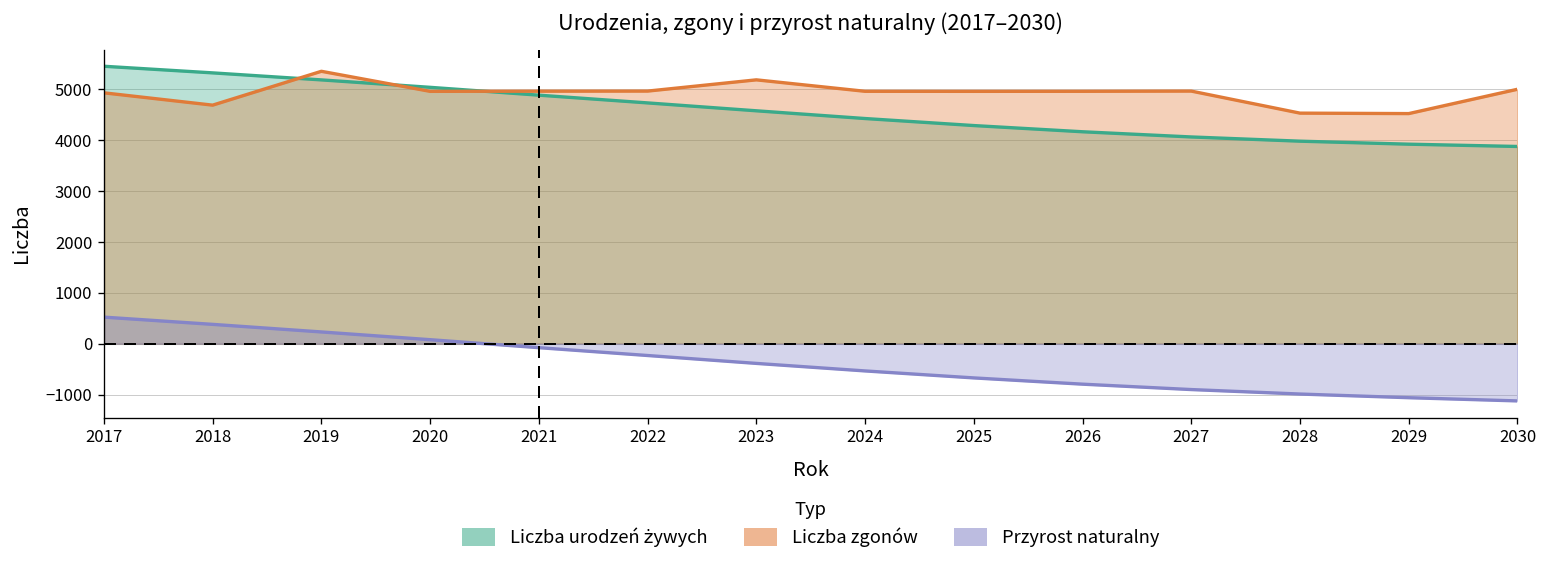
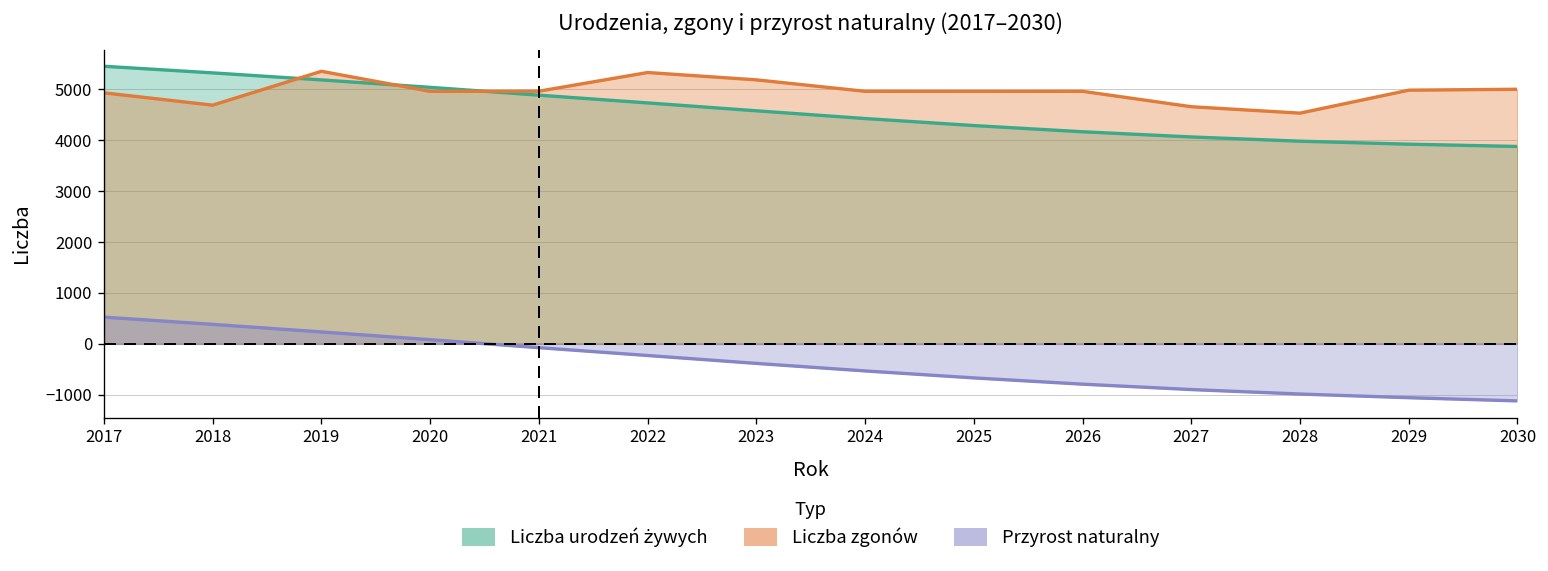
Liczba zgonów, 2022: 5000 -> 5300
Liczba zgonów, 2027: 5000 -> 4700
Liczba zgonów, 2029: 4500 -> 5000
